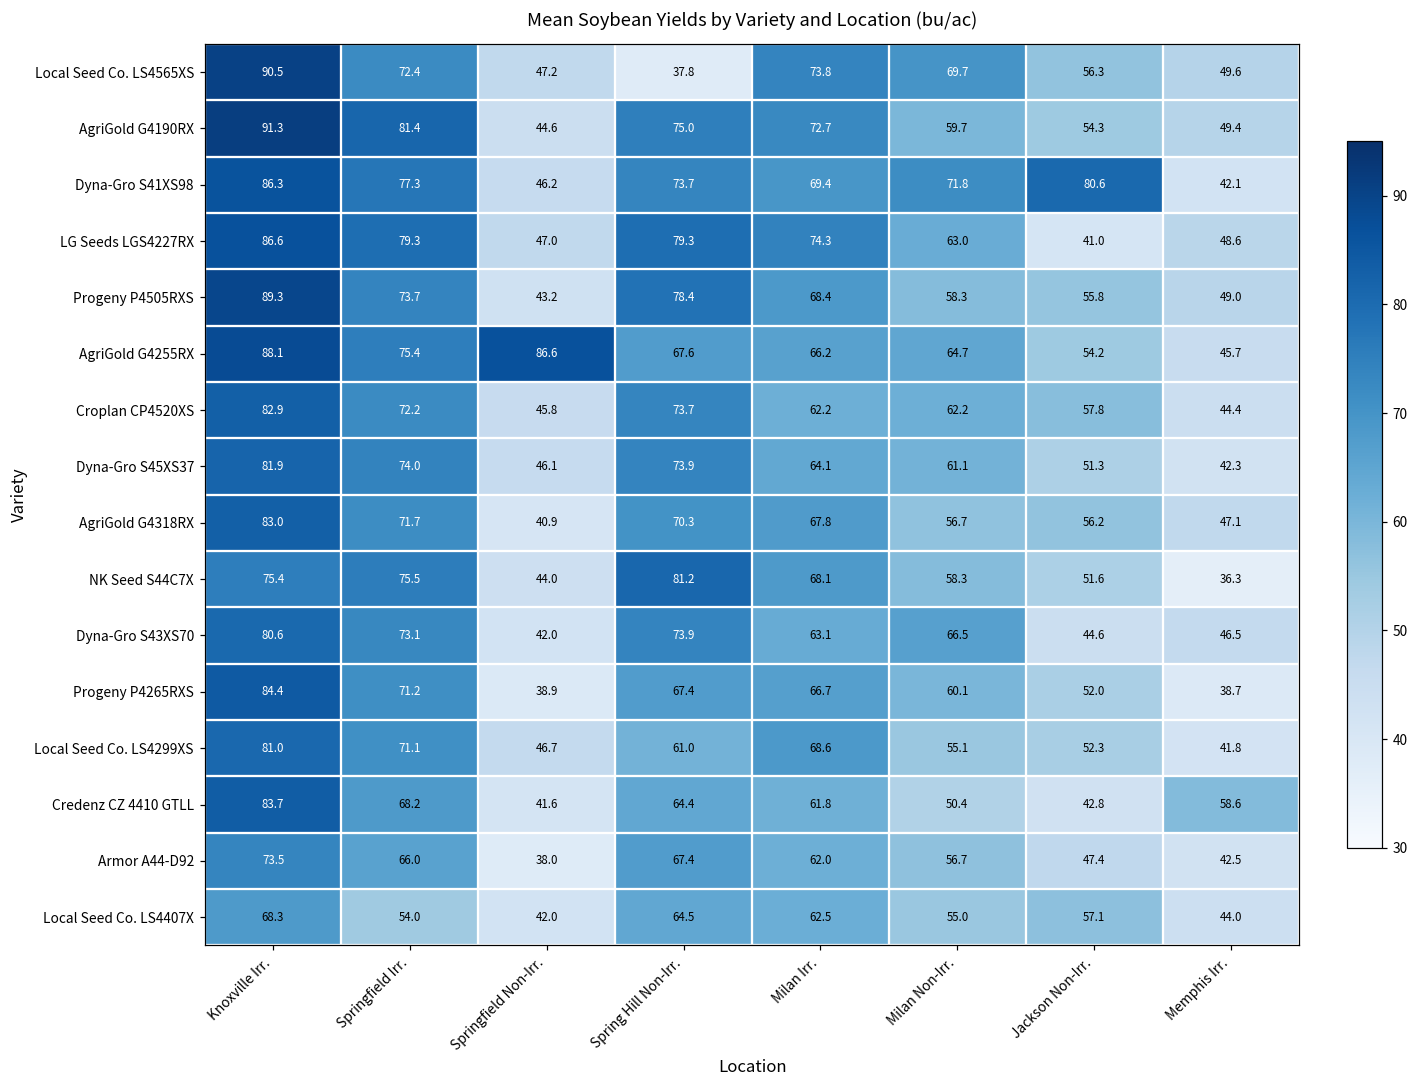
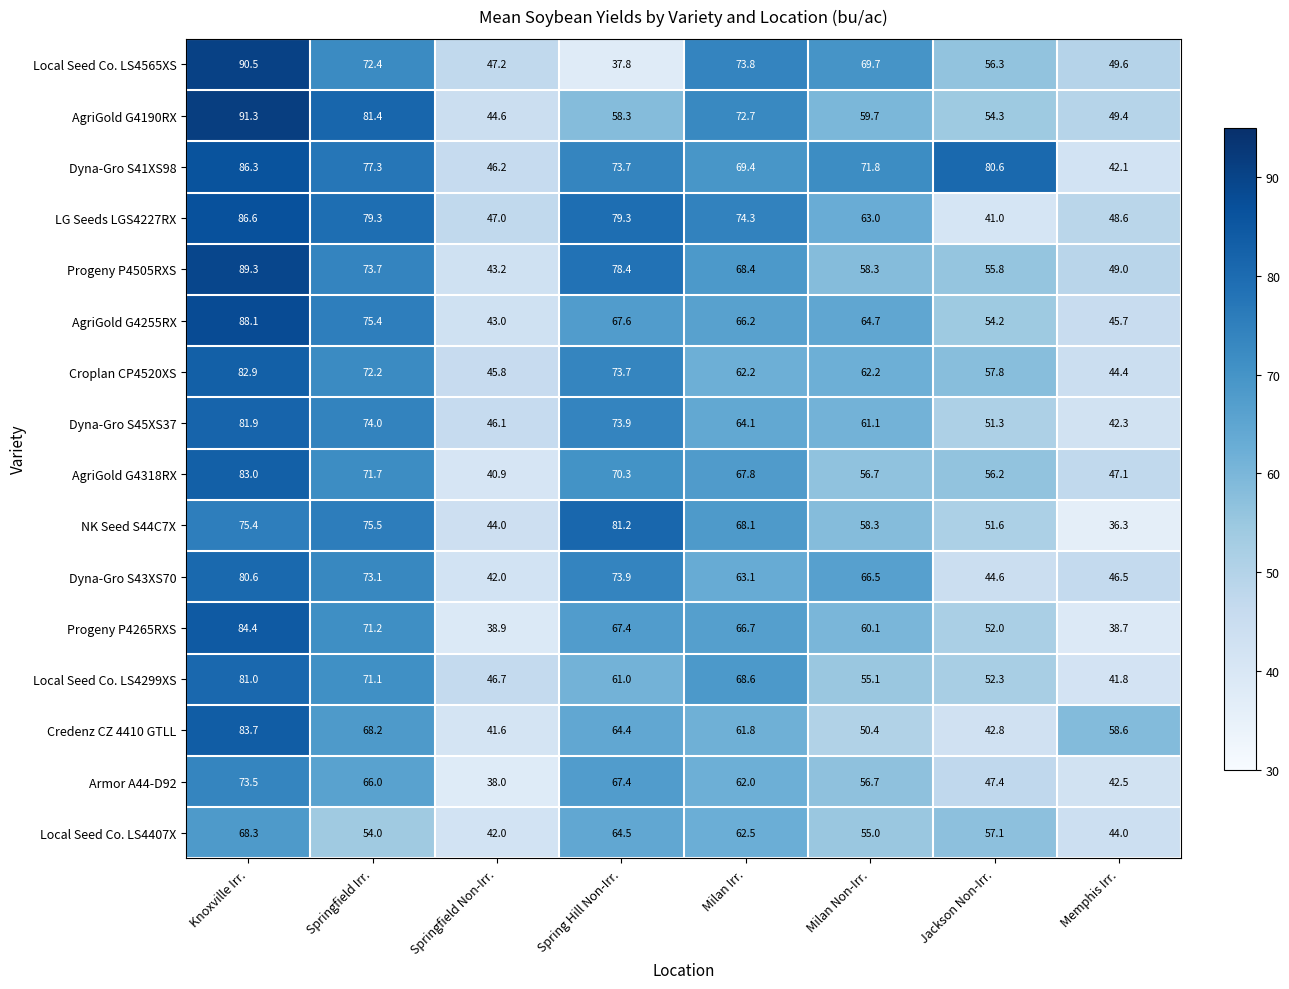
AgriGold G4190RX, Spring Hill Non-Irr.: 75.0 -> 58.3
AgriGold G4255RX, Springfield Non-Irr.: 86.6 -> 43.0
